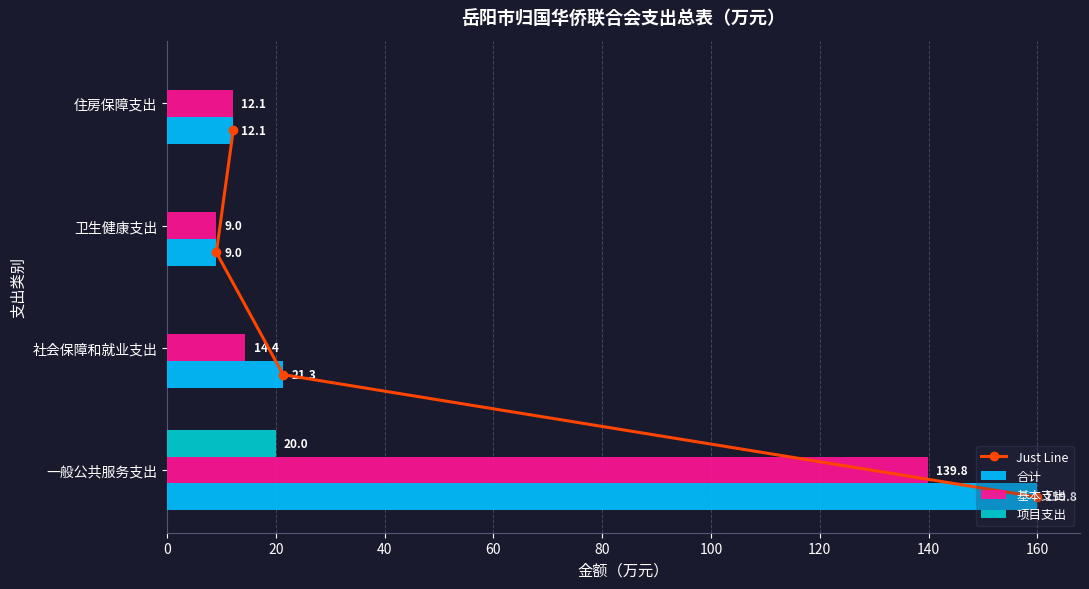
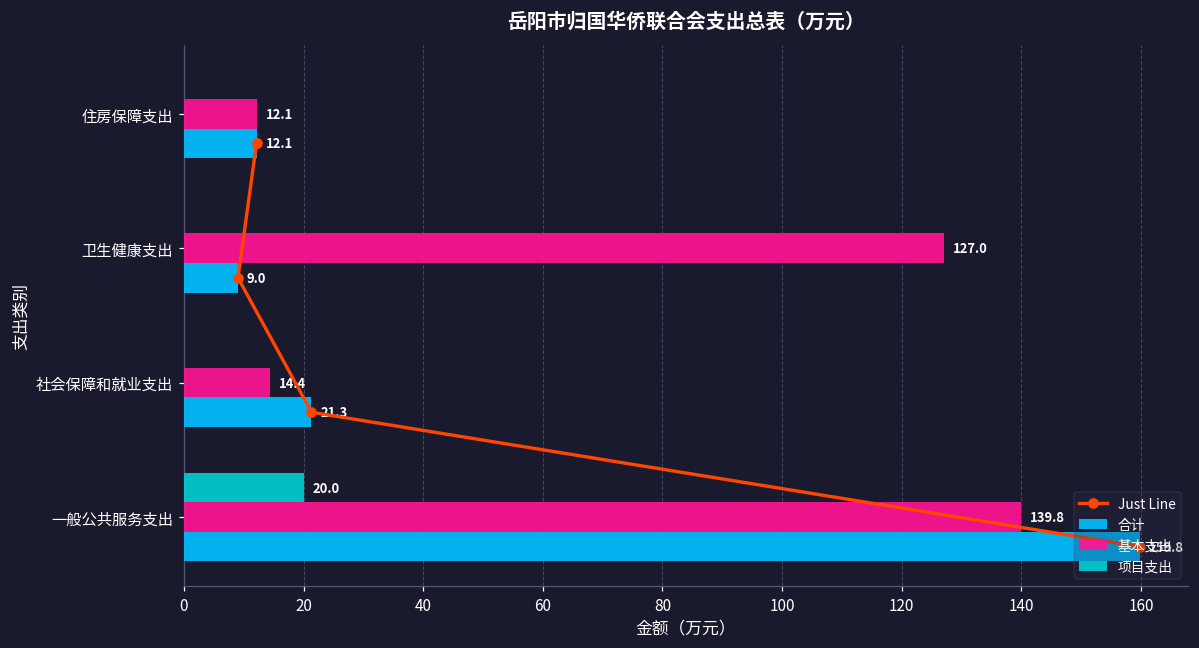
基本支出, 卫生健康支出: 9.0 -> 127.0
